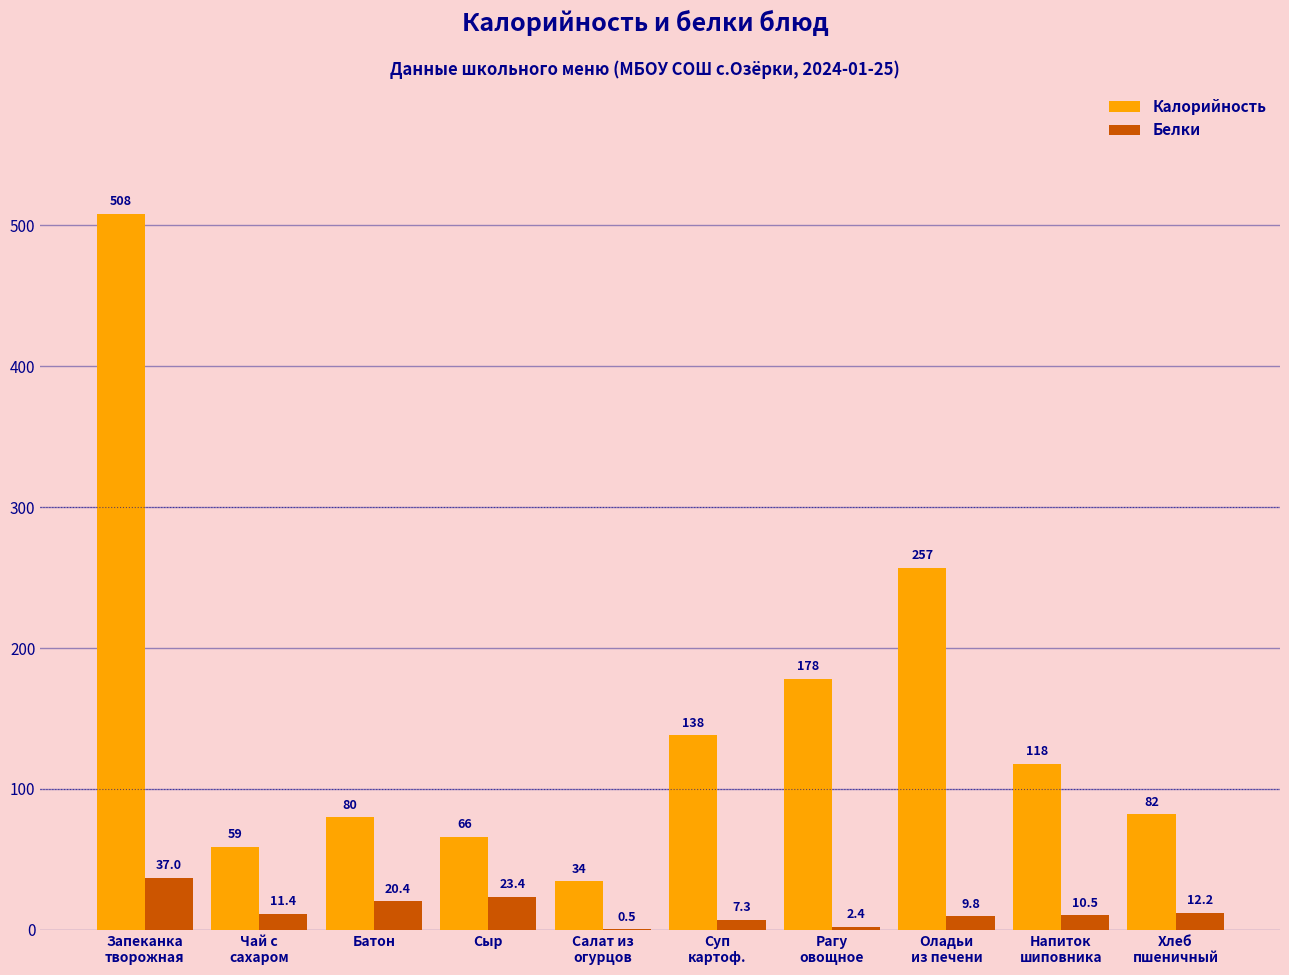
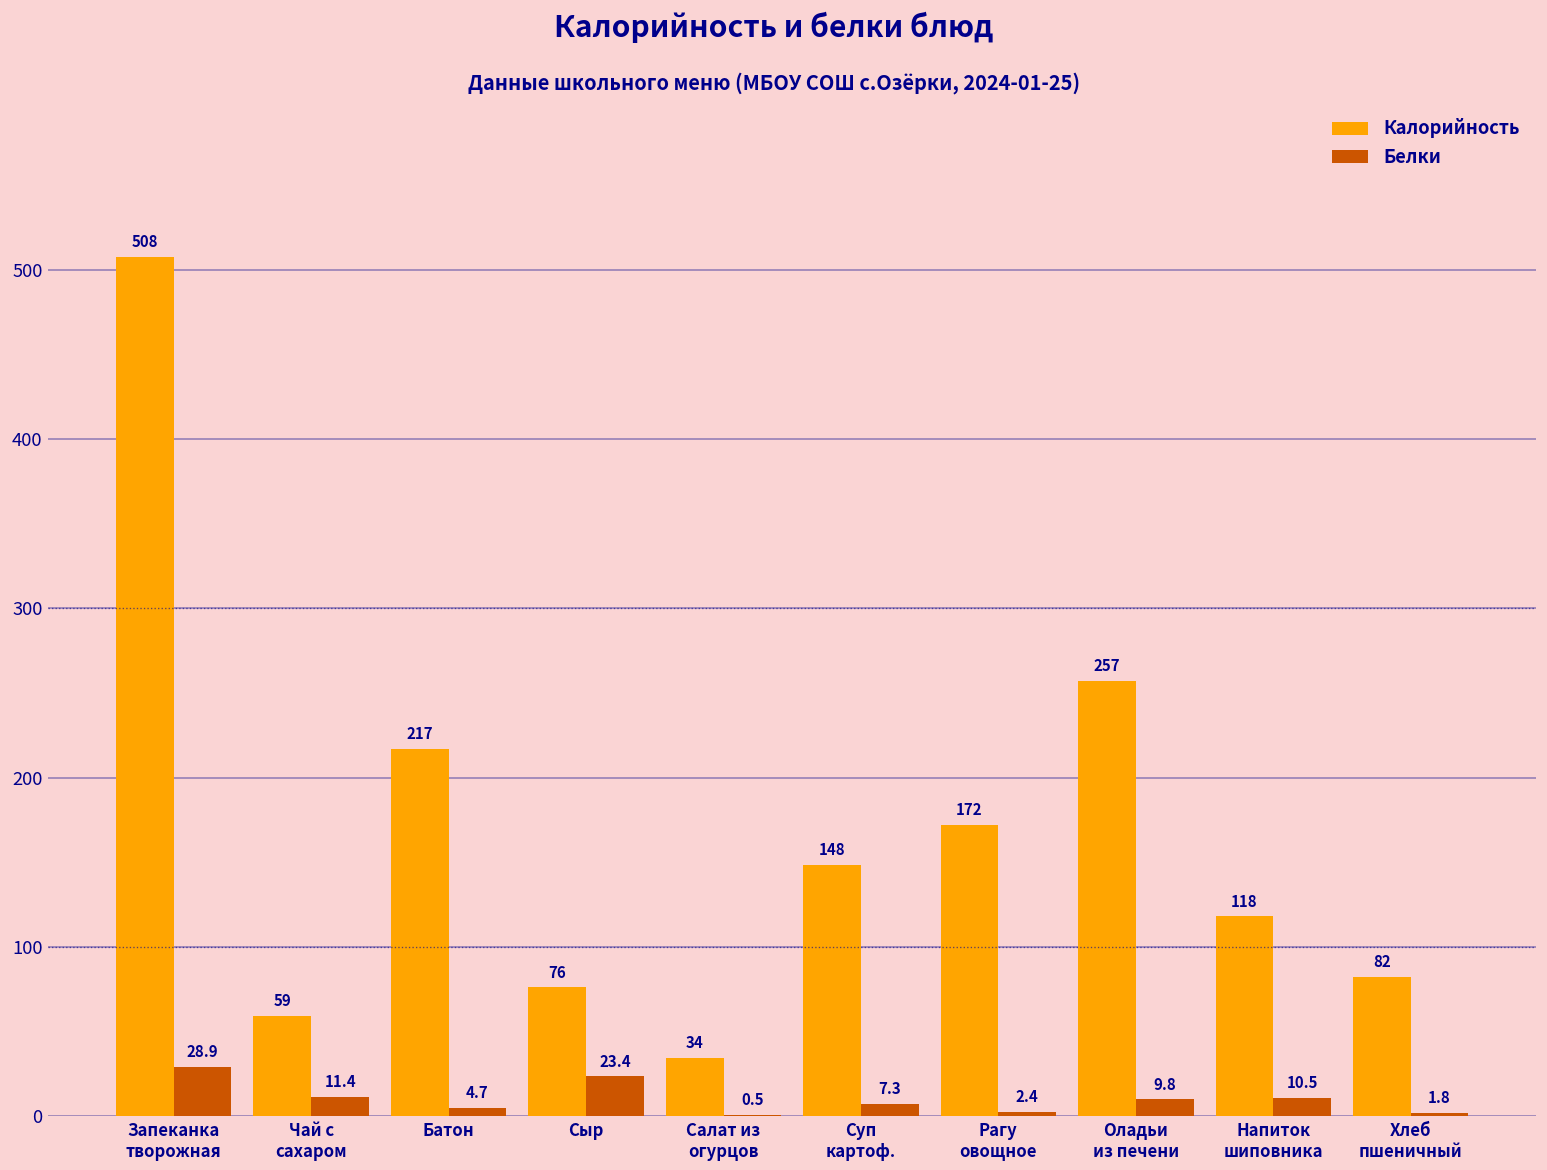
Белки, Запеканка творожная: 37.0 -> 28.9
Калорийность, Батон: 80 -> 217
Белки, Батон: 20.4 -> 4.7
Калорийность, Сыр: 66 -> 76
Калорийность, Суп картоф.: 138 -> 148
Калорийность, Рагу овощное: 178 -> 172
Белки, Хлеб пшеничный: 12.2 -> 1.8
